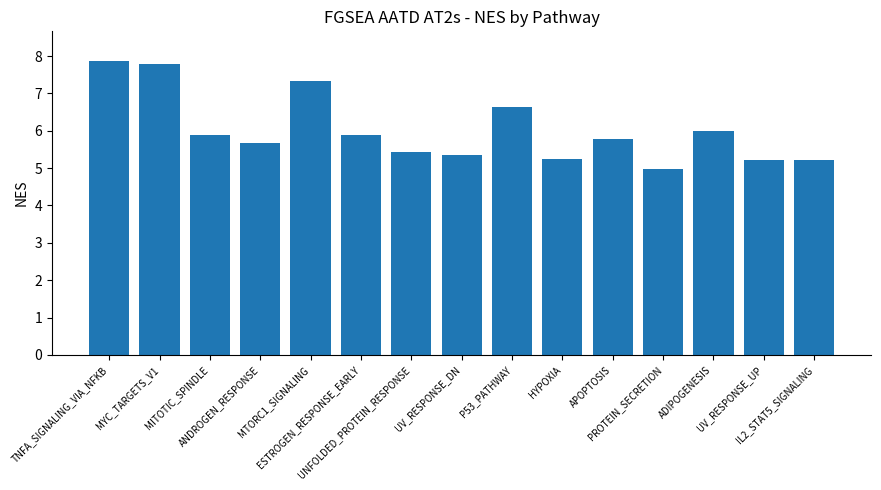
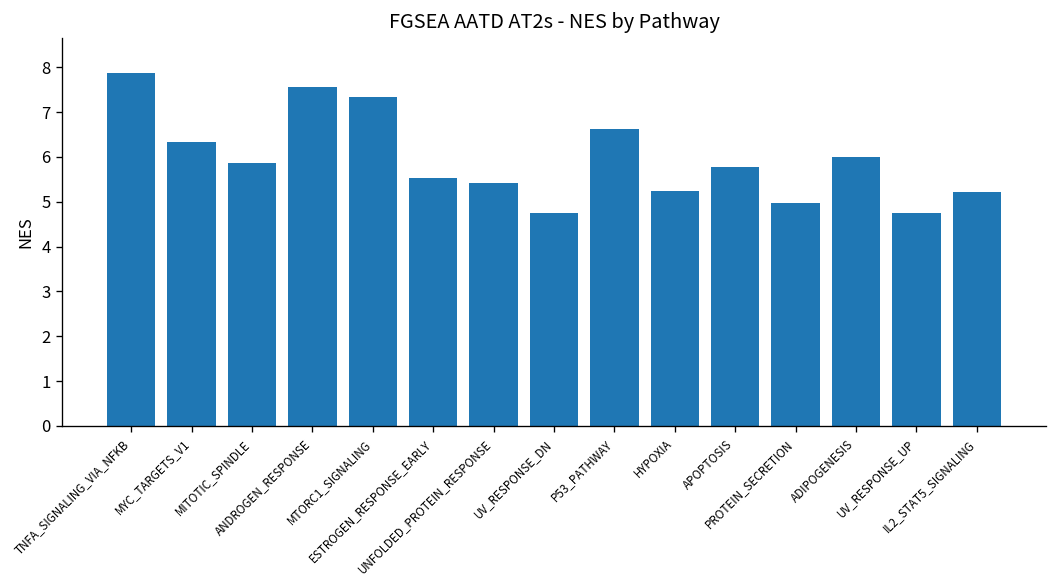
MYC_TARGETS_V1: 7.8 -> 6.3
ANDROGEN_RESPONSE: 5.7 -> 7.6
ESTROGEN_RESPONSE_EARLY: 5.9 -> 5.5
UV_RESPONSE_DN: 5.3 -> 4.7
UV_RESPONSE_UP: 5.2 -> 4.7
